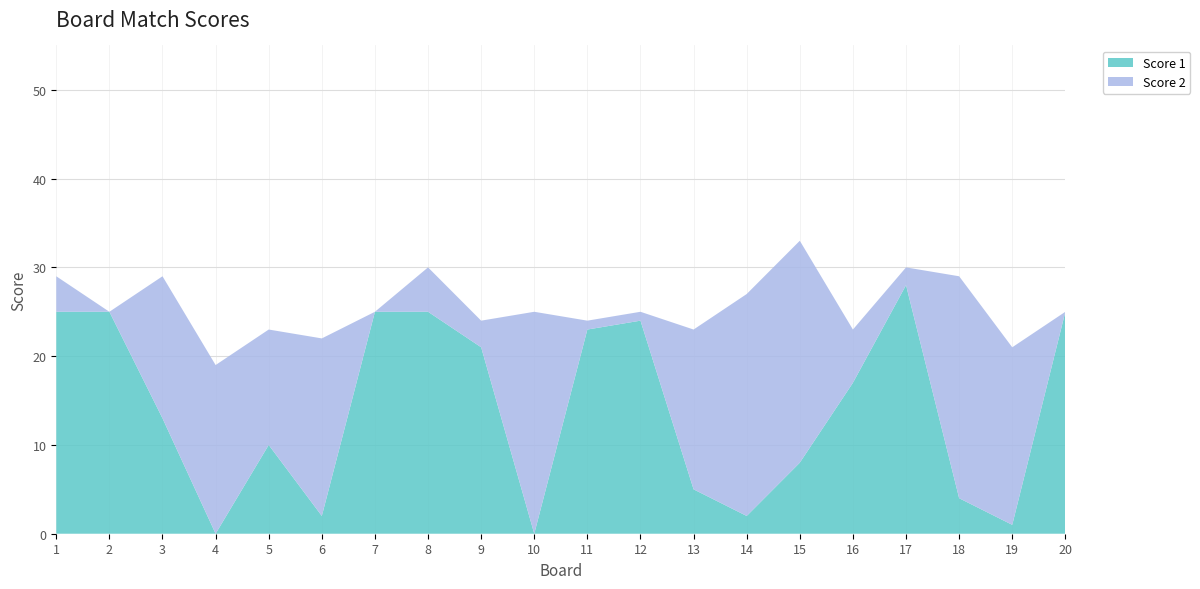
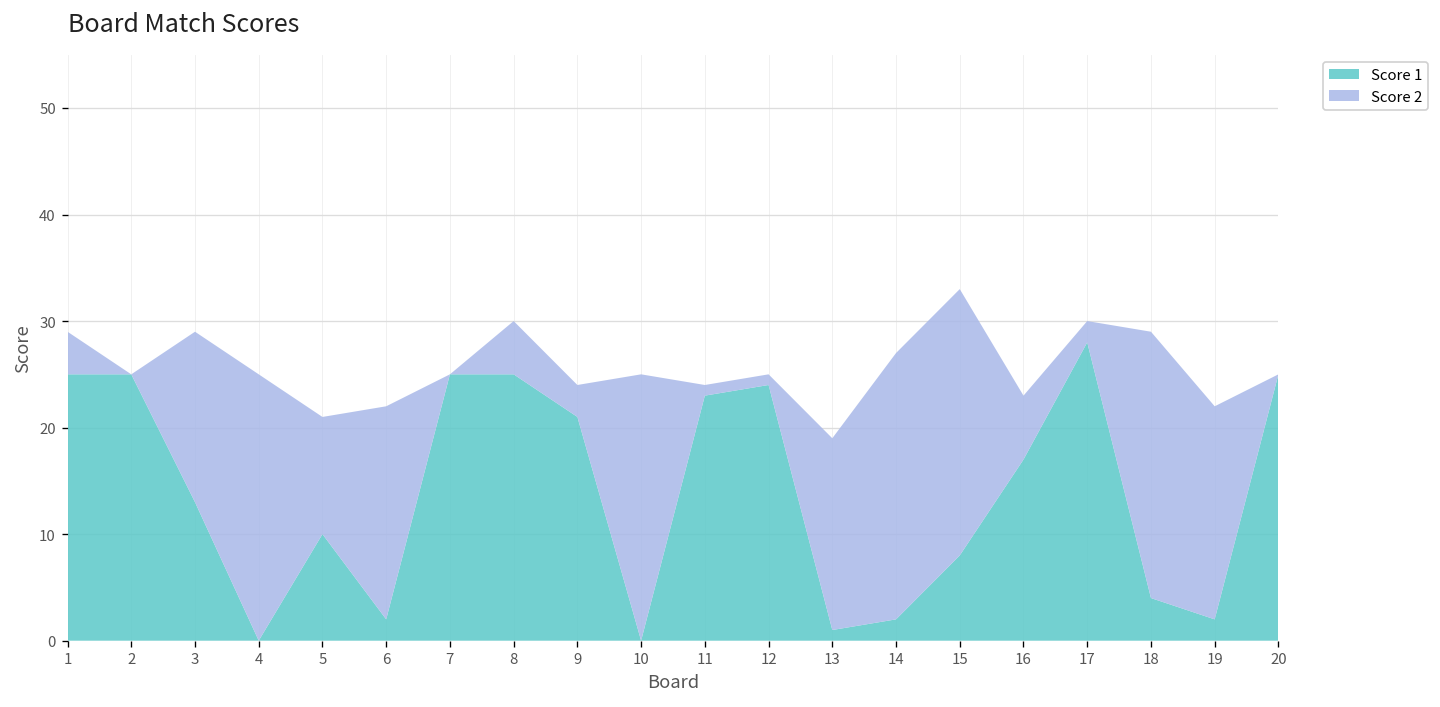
Score 2, 4: 19 -> 25
Score 2, 5: 13 -> 11
Score 1, 13: 5 -> 1
Score 1, 19: 1 -> 2
